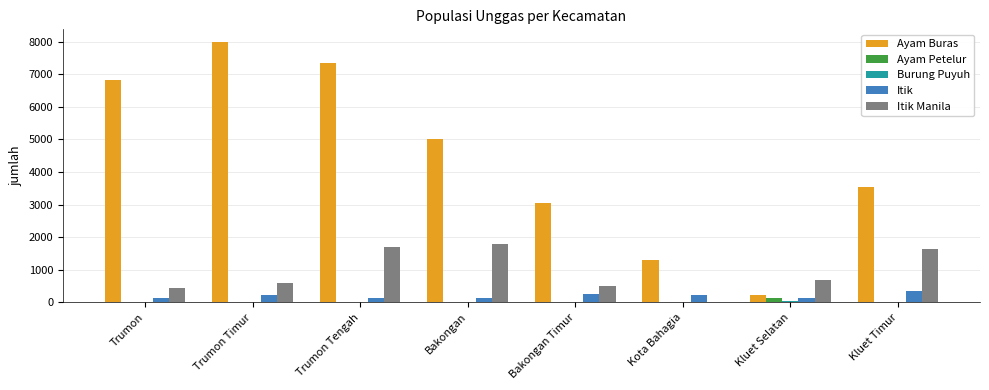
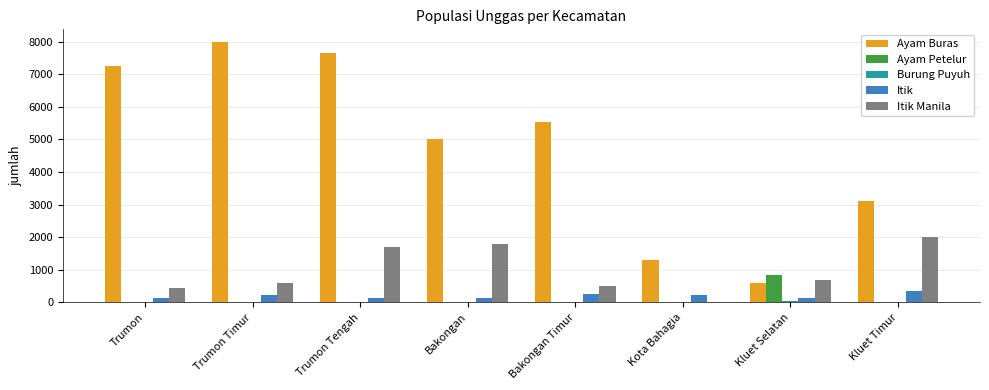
Ayam Buras, Trumon: 6800 -> 7300
Ayam Buras, Trumon Tengah: 7400 -> 7600
Ayam Buras, Bakongan Timur: 3000 -> 5500
Ayam Buras, Kluet Selatan: 200 -> 600
Ayam Petelur, Kluet Selatan: 100 -> 800
Ayam Buras, Kluet Timur: 3500 -> 3100
Itik Manila, Kluet Timur: 1600 -> 2000
